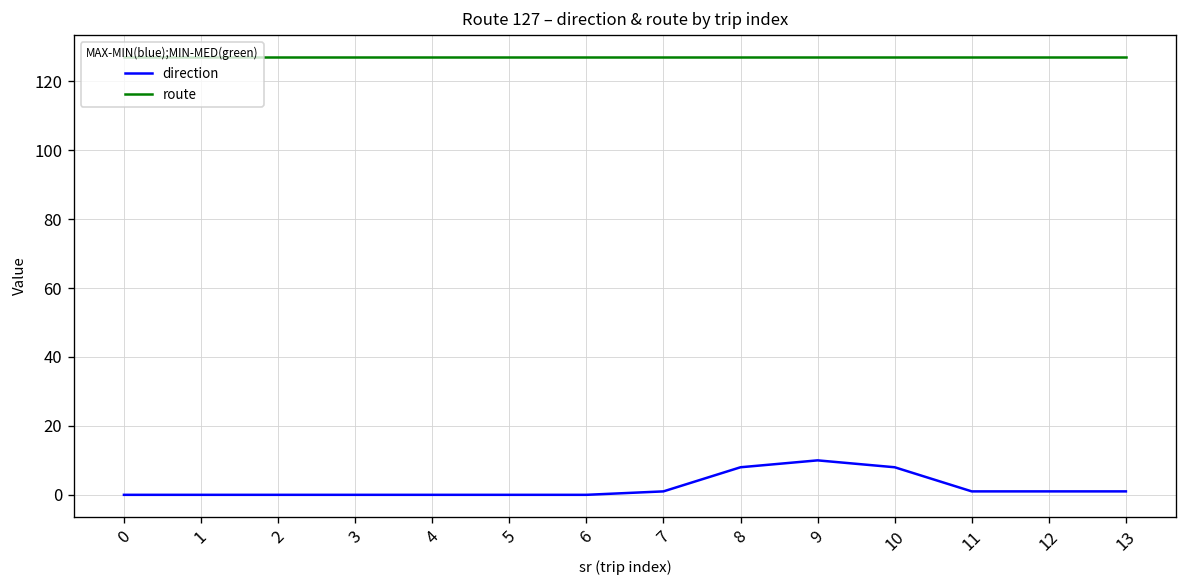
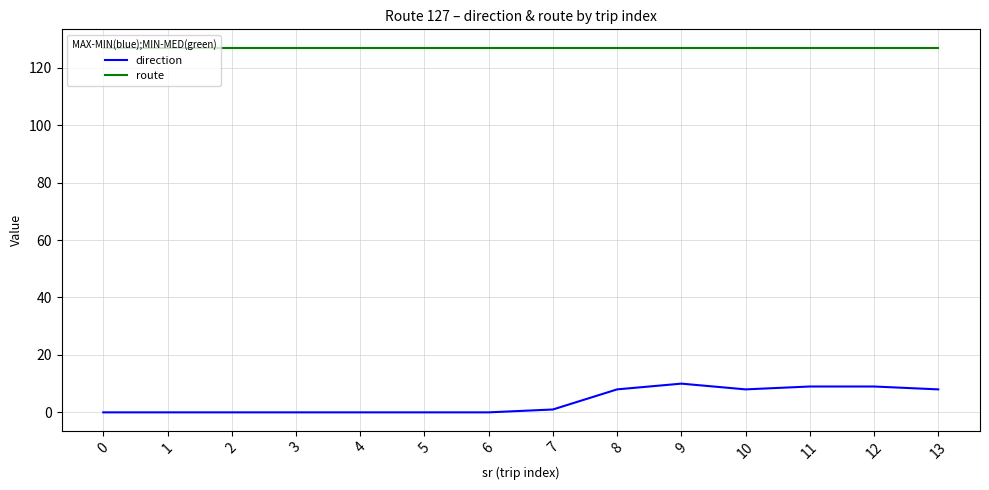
direction, 11: 1 -> 9
direction, 12: 1 -> 9
direction, 13: 1 -> 8
